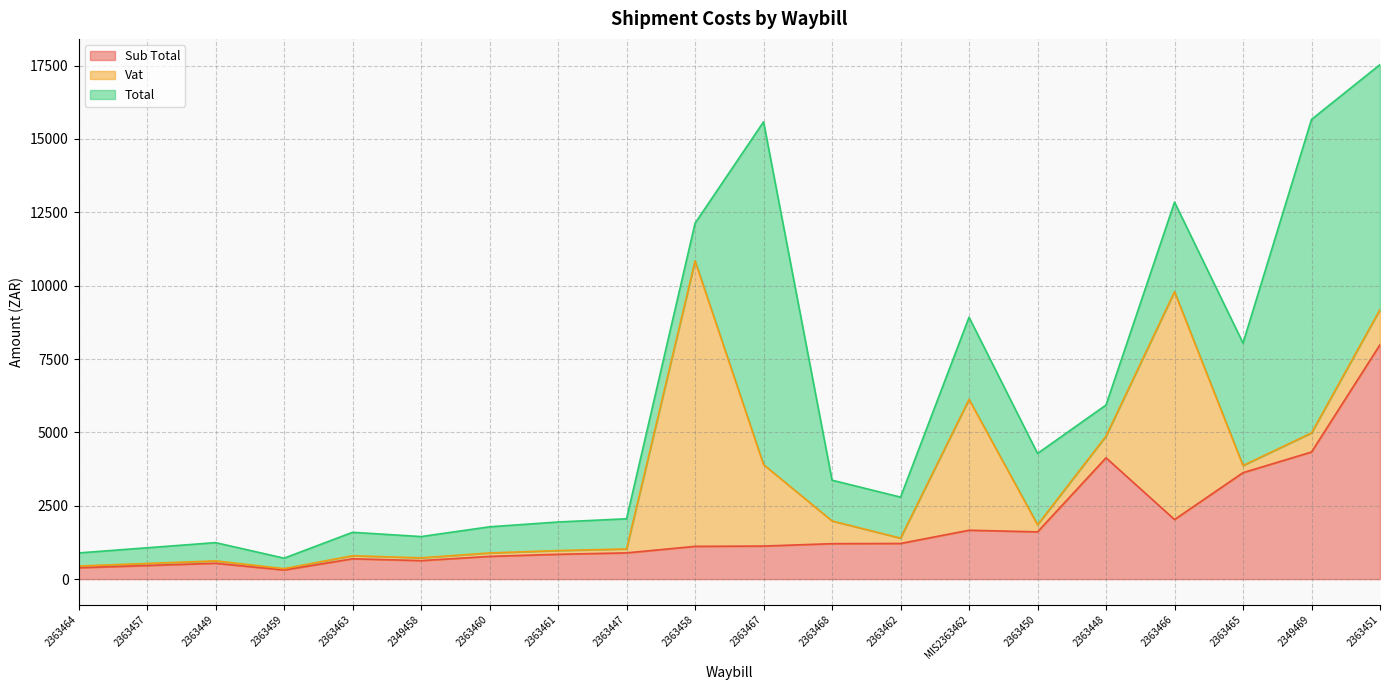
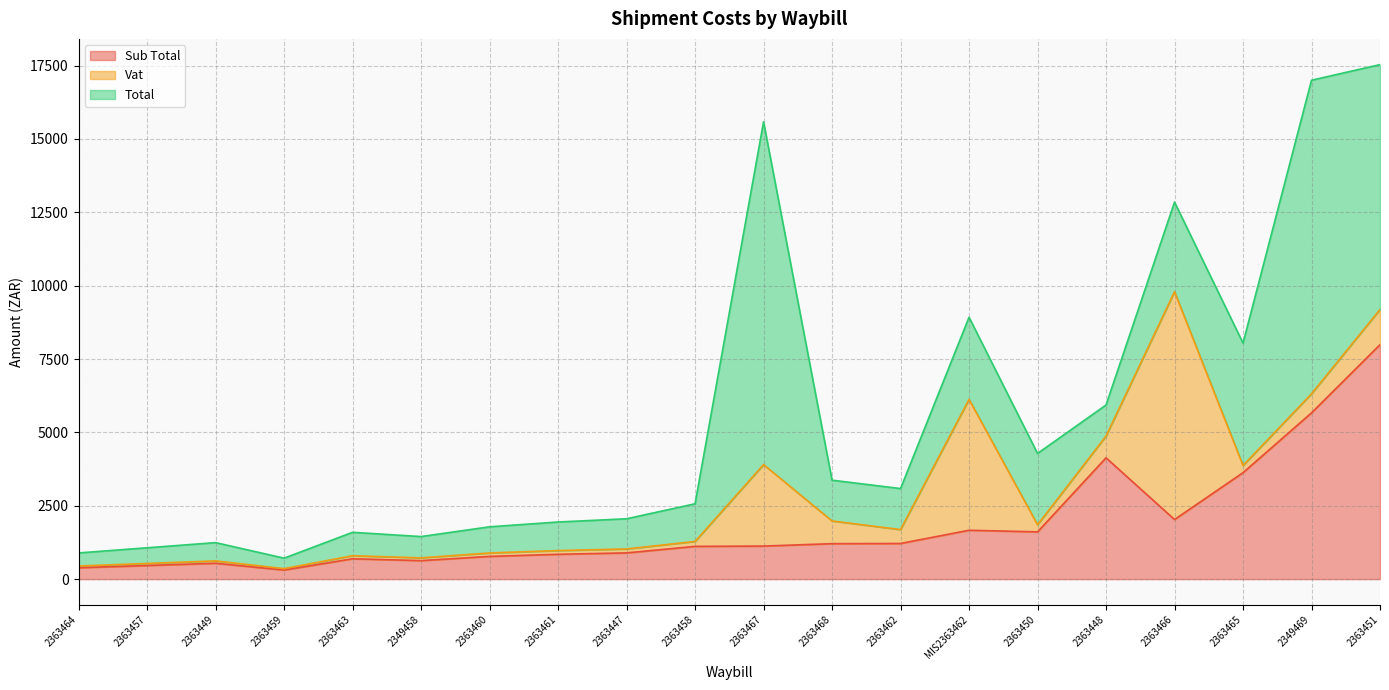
Vat, 2363458: 9700 -> 200
Vat, 2363462: 200 -> 500
Sub Total, 2349469: 4300 -> 5700
